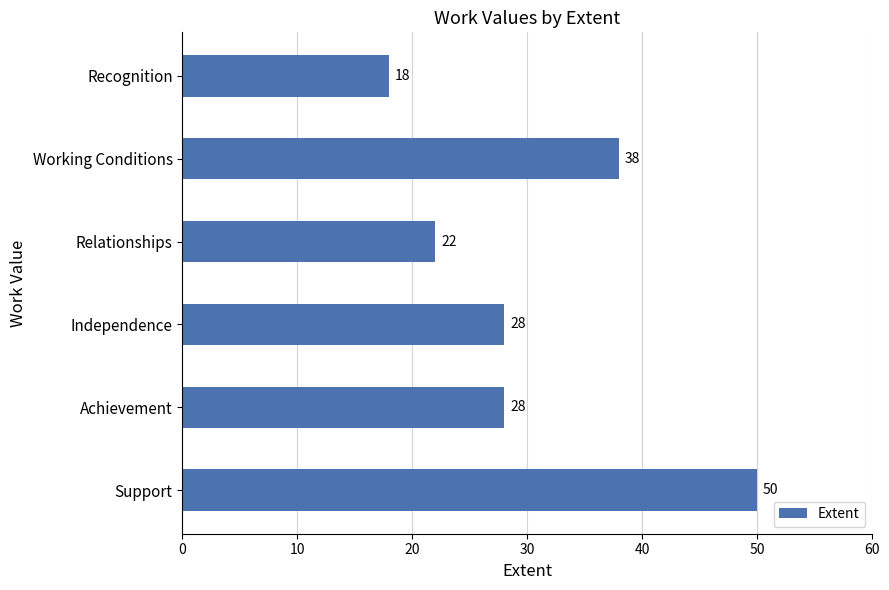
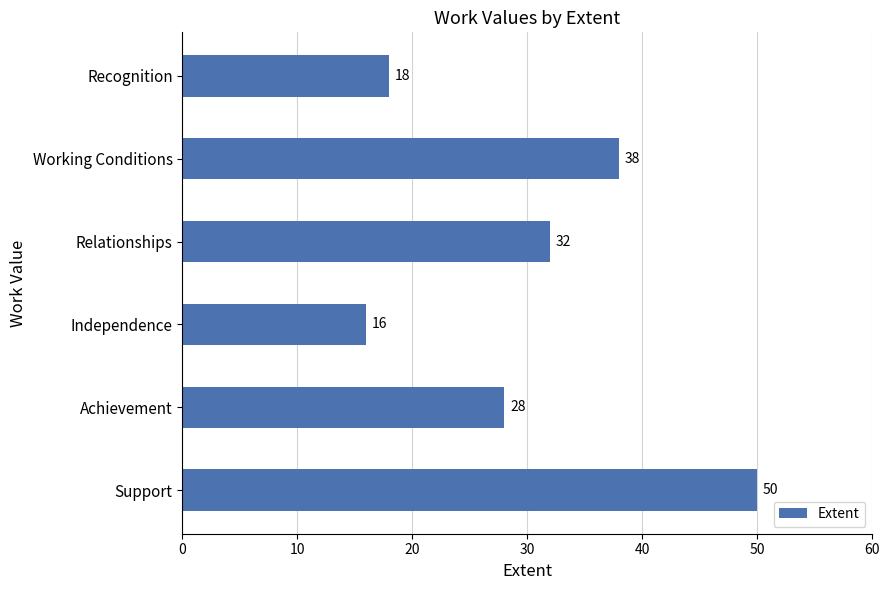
Relationships: 22 -> 32
Independence: 28 -> 16
